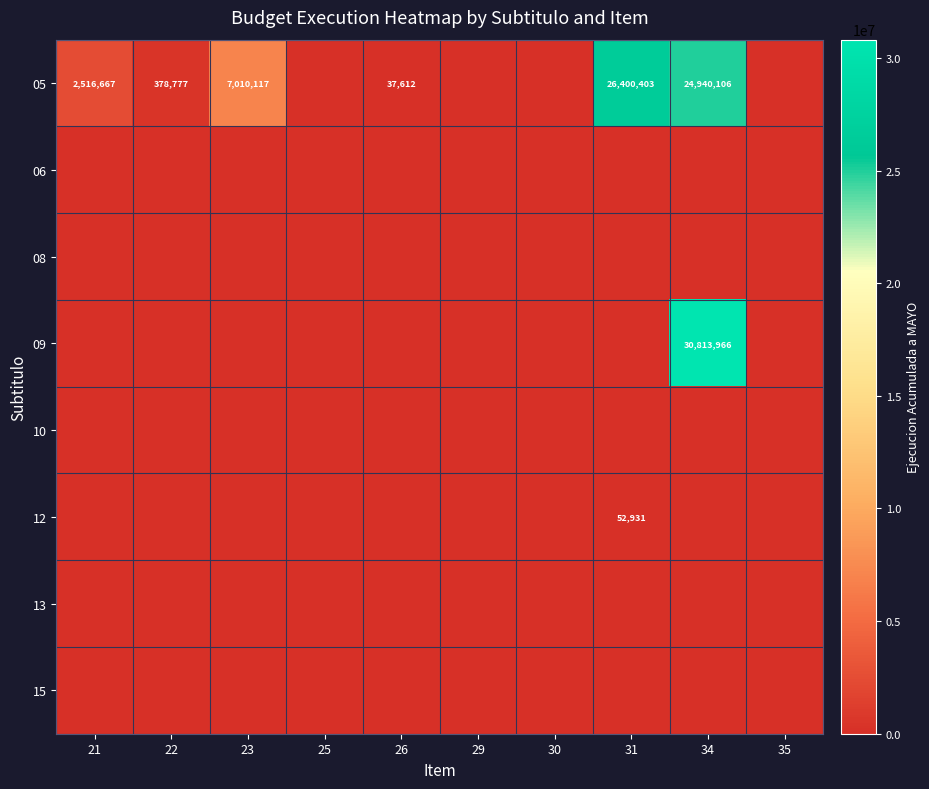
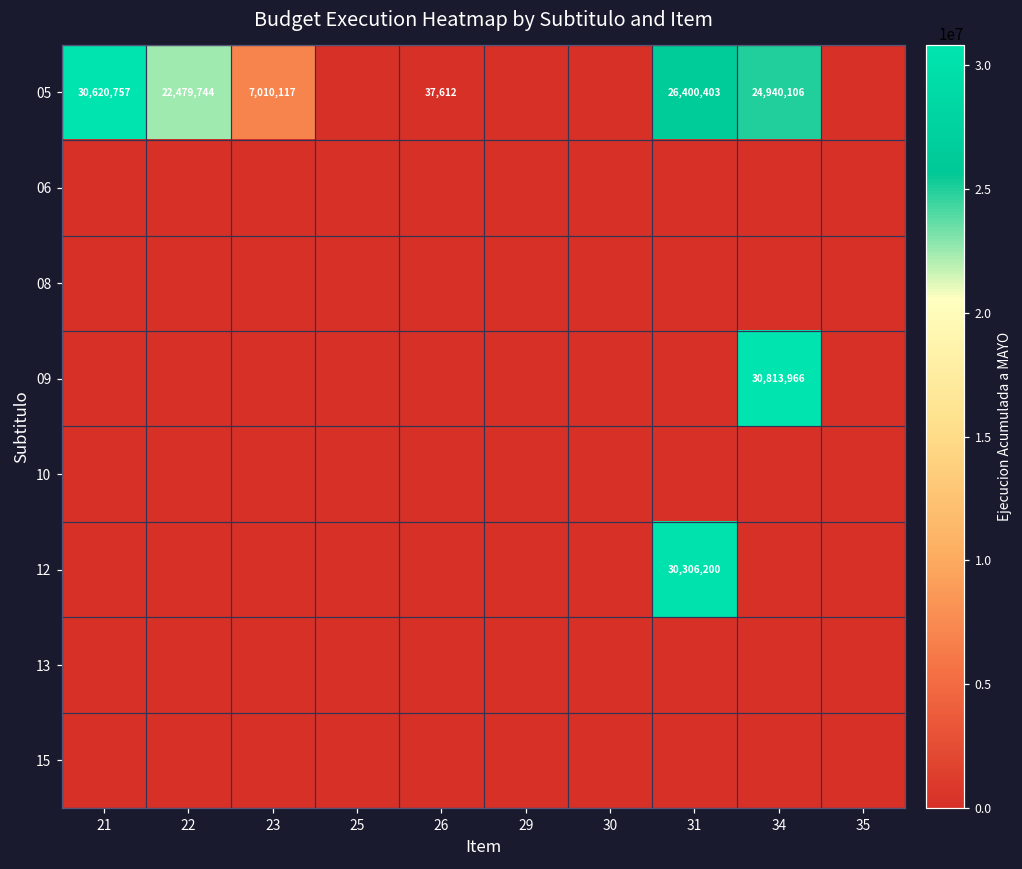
05, 21: 2,516,667 -> 30,620,757
05, 22: 378,777 -> 22,479,744
12, 31: 52,931 -> 30,306,200
